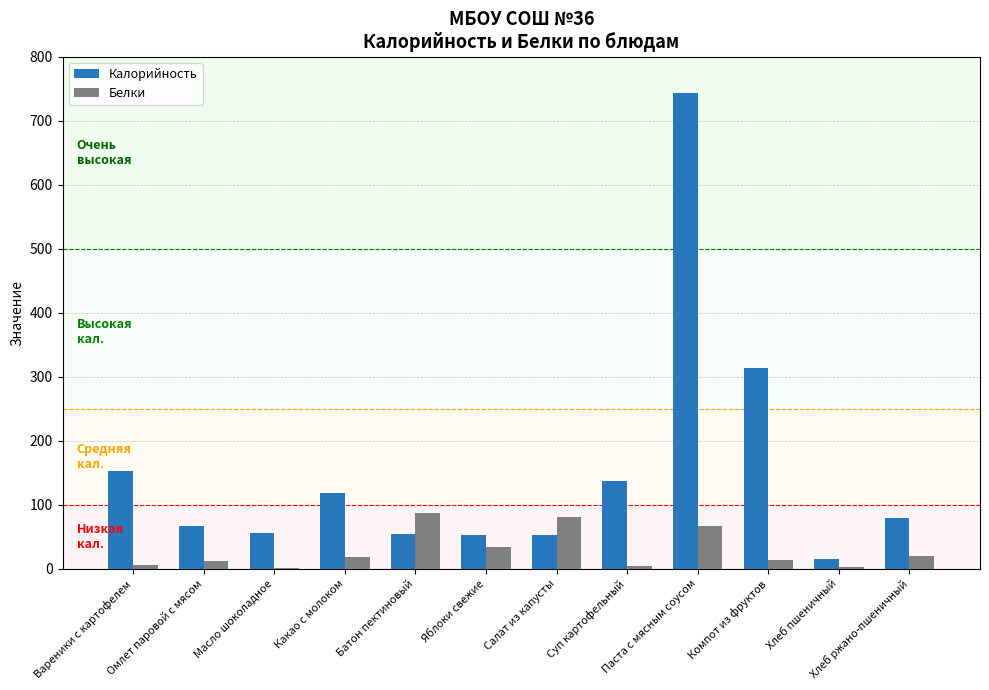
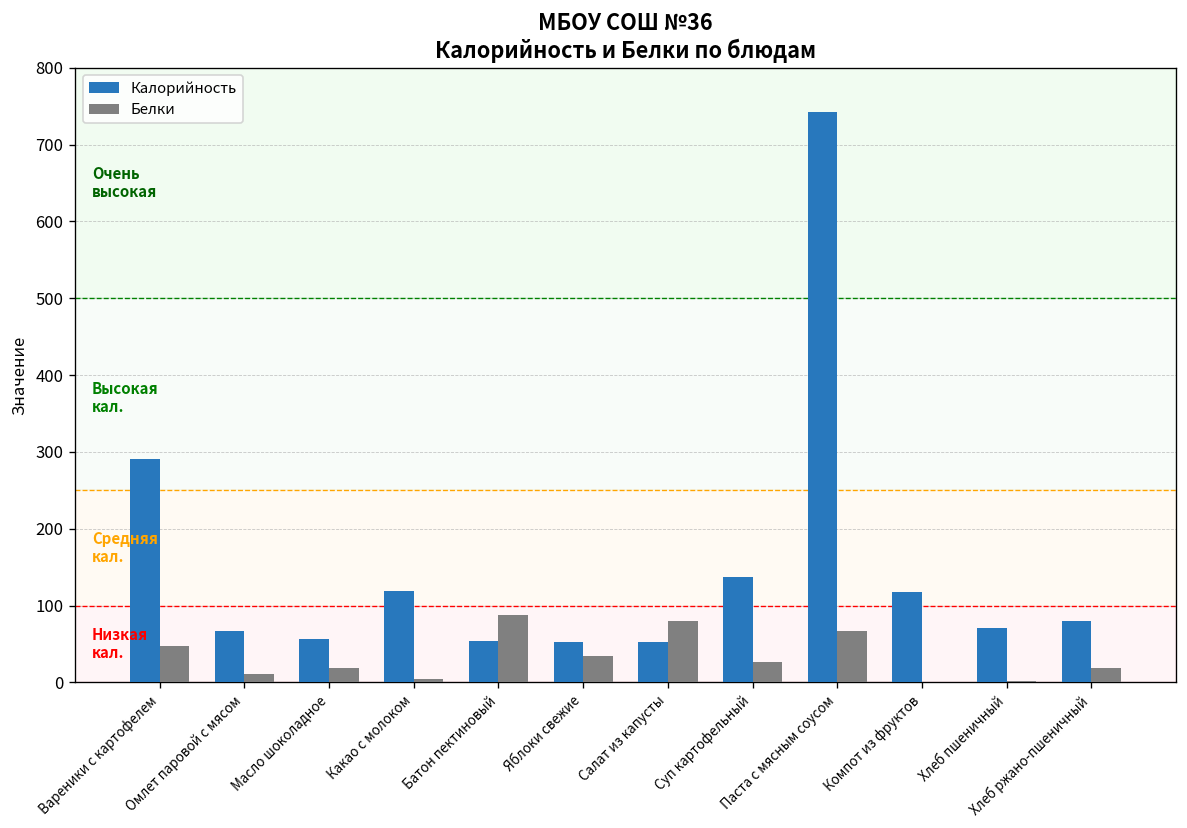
Калорийность, Вареники с картофелем: 150 -> 290
Белки, Вареники с картофелем: 10 -> 50
Белки, Масло шоколадное: 0 -> 20
Белки, Какао с молоком: 20 -> 0
Белки, Суп картофельный: 0 -> 30
Калорийность, Компот из фруктов: 310 -> 120
Белки, Компот из фруктов: 10 -> 0
Калорийность, Хлеб пшеничный: 20 -> 70
